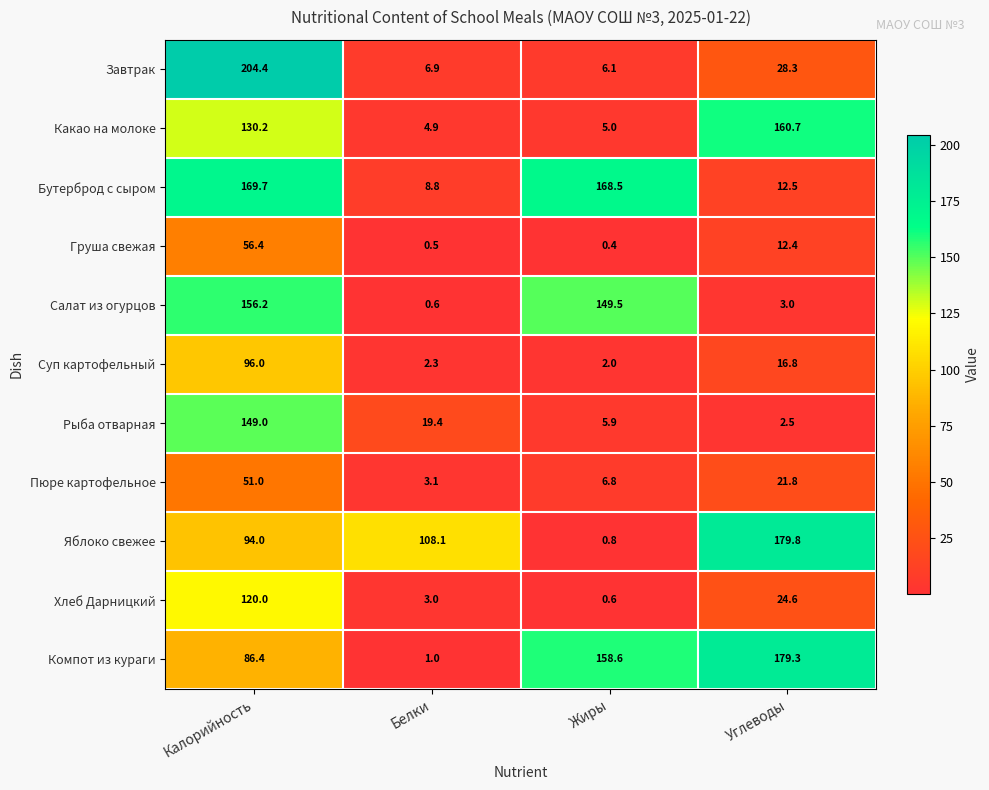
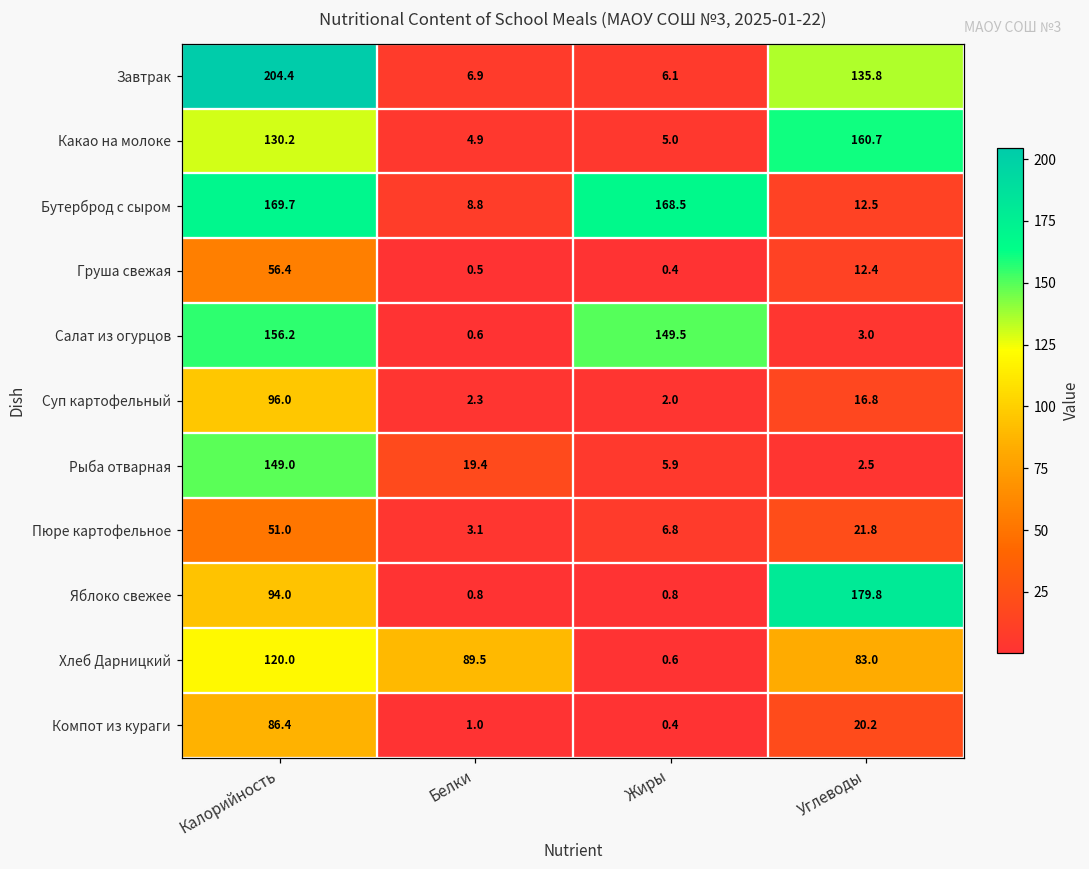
Завтрак, Углеводы: 28.3 -> 135.8
Яблоко свежее, Белки: 108.1 -> 0.8
Хлеб Дарницкий, Белки: 3.0 -> 89.5
Хлеб Дарницкий, Углеводы: 24.6 -> 83.0
Компот из кураги, Жиры: 158.6 -> 0.4
Компот из кураги, Углеводы: 179.3 -> 20.2
